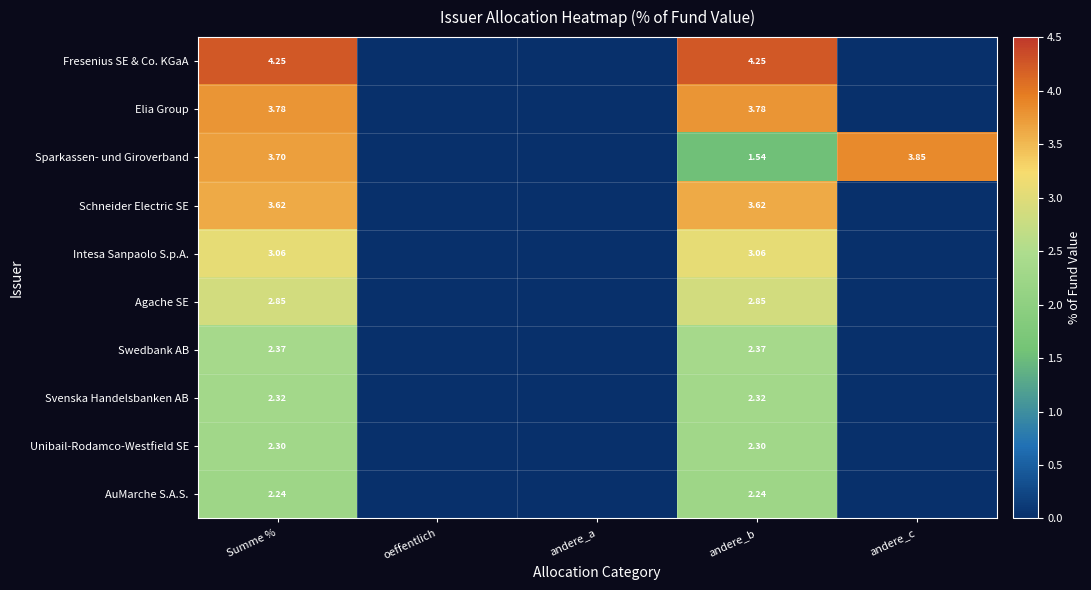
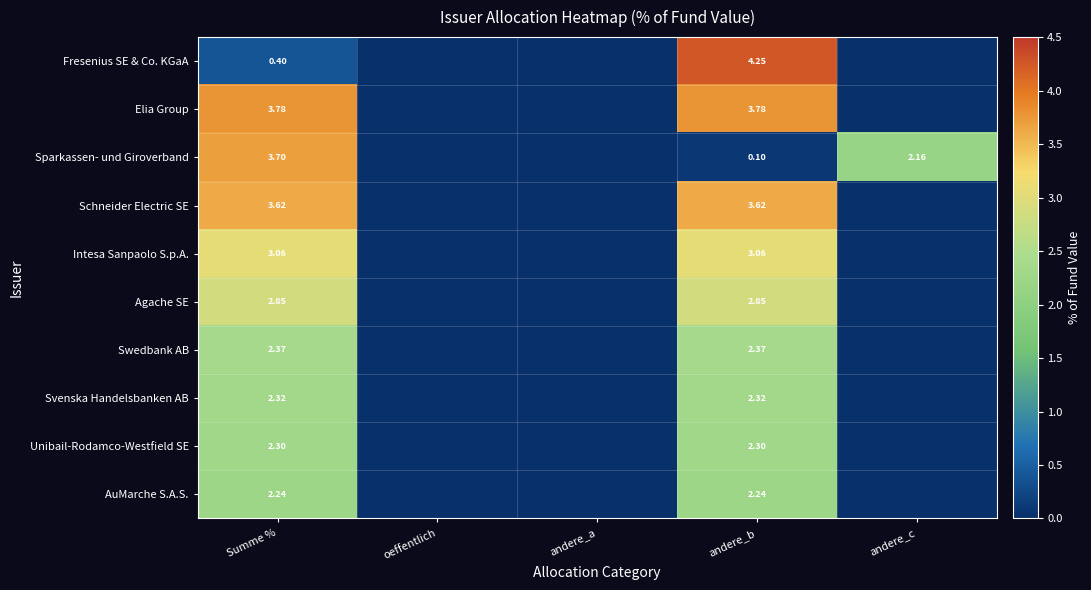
Fresenius SE & Co. KGaA, Summe %: 4.25 -> 0.40
Sparkassen- und Giroverband, andere_b: 1.54 -> 0.10
Sparkassen- und Giroverband, andere_c: 3.85 -> 2.16
